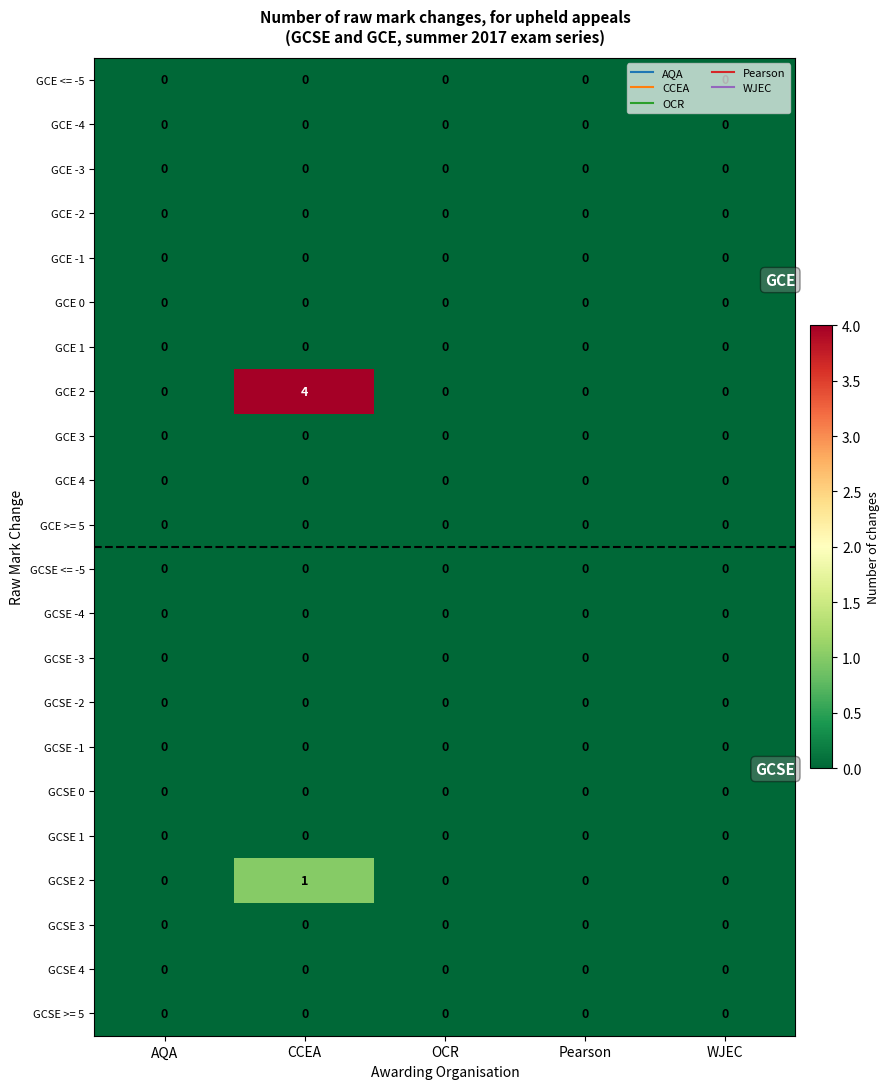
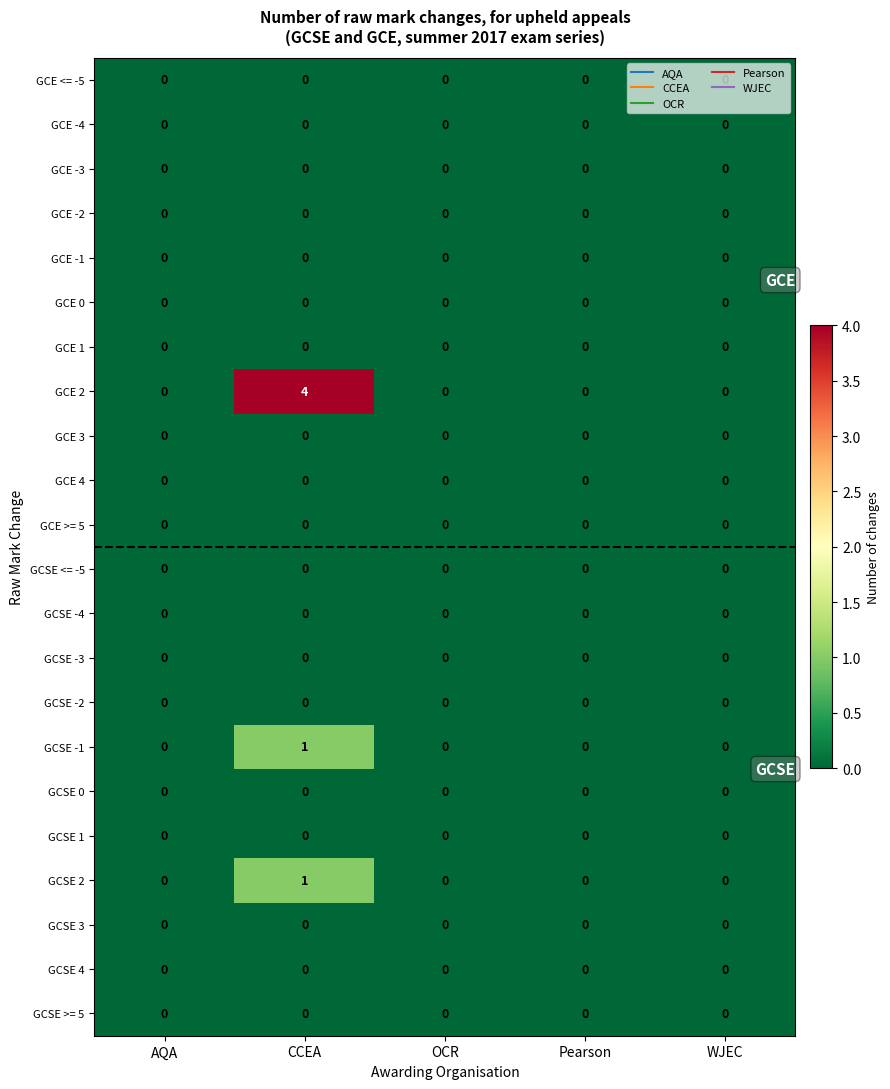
GCSE -1, CCEA: 0 -> 1
